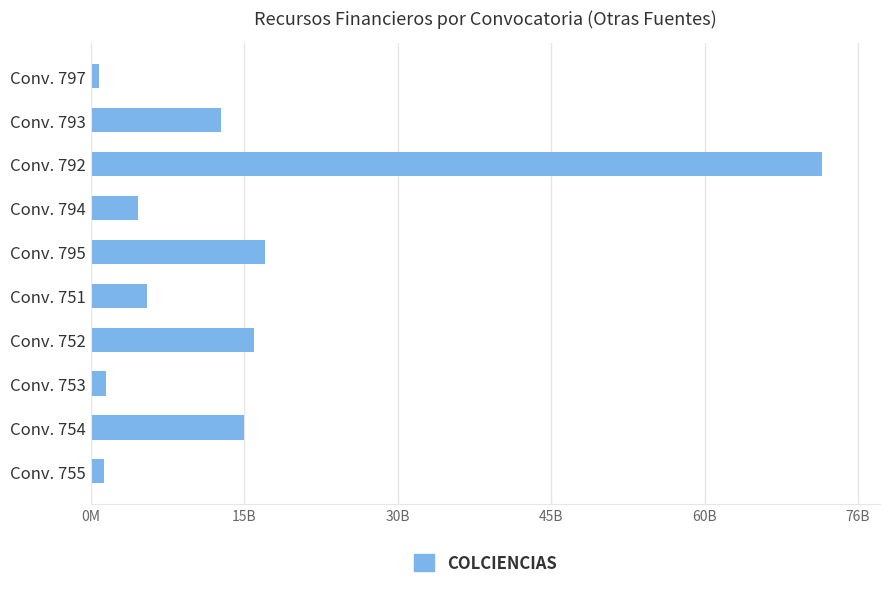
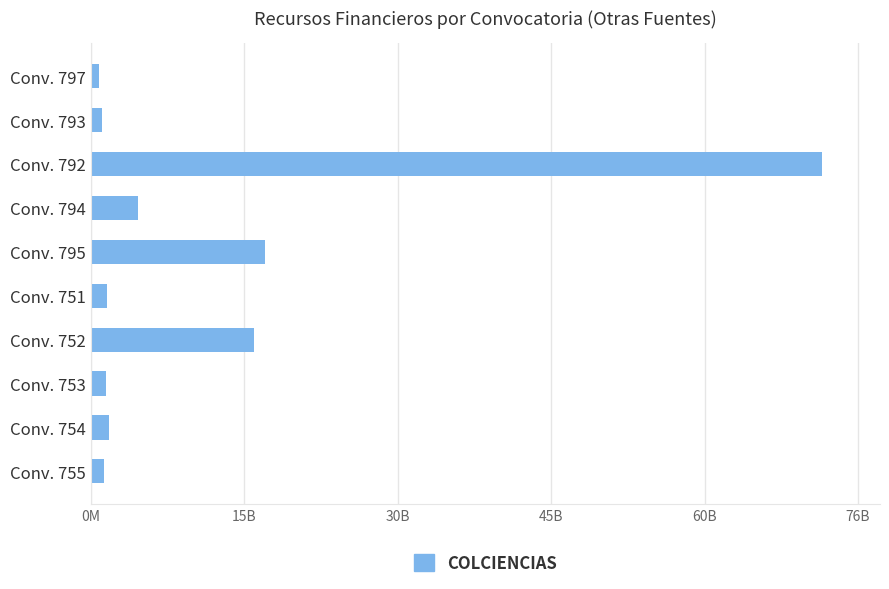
Conv. 793: 12800000000 -> 1200000000
Conv. 751: 5600000000 -> 1600000000
Conv. 754: 15100000000 -> 1800000000
